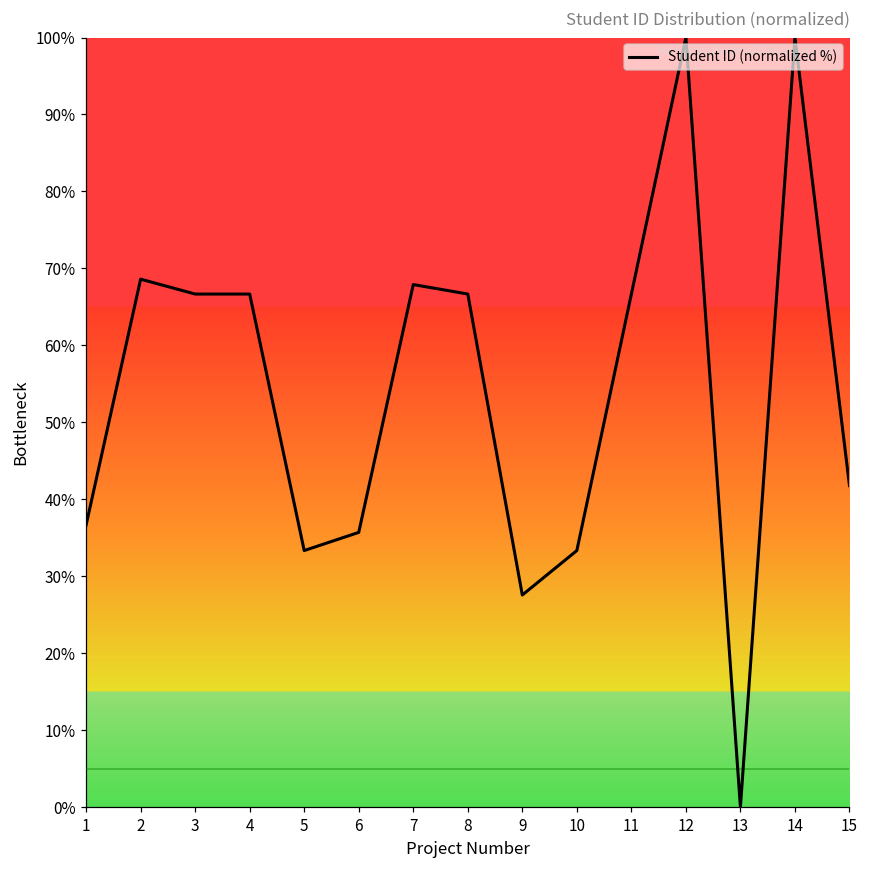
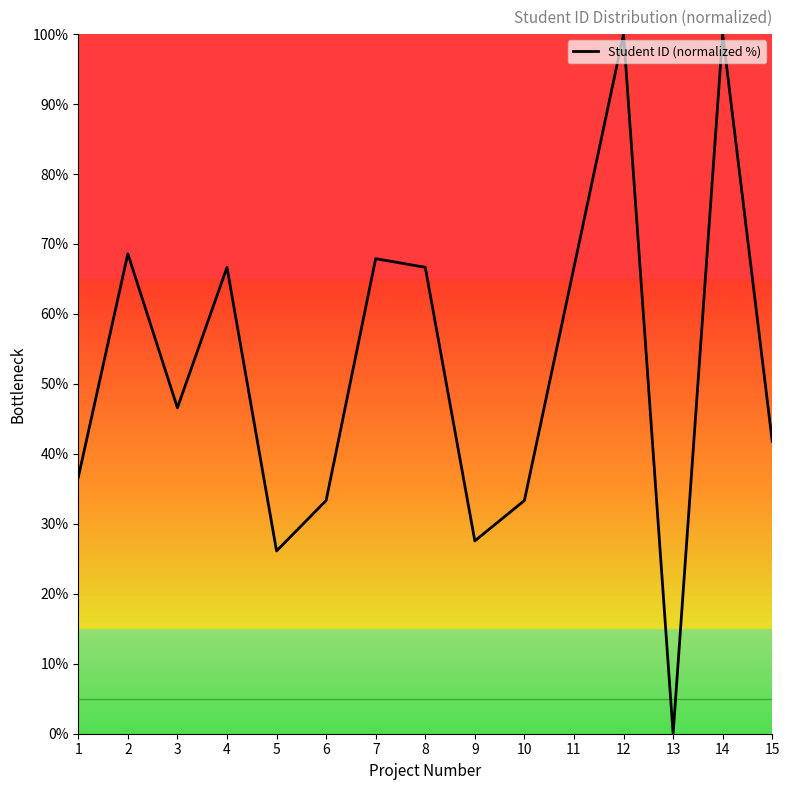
3: 67% -> 47%
5: 33% -> 26%
6: 36% -> 33%
